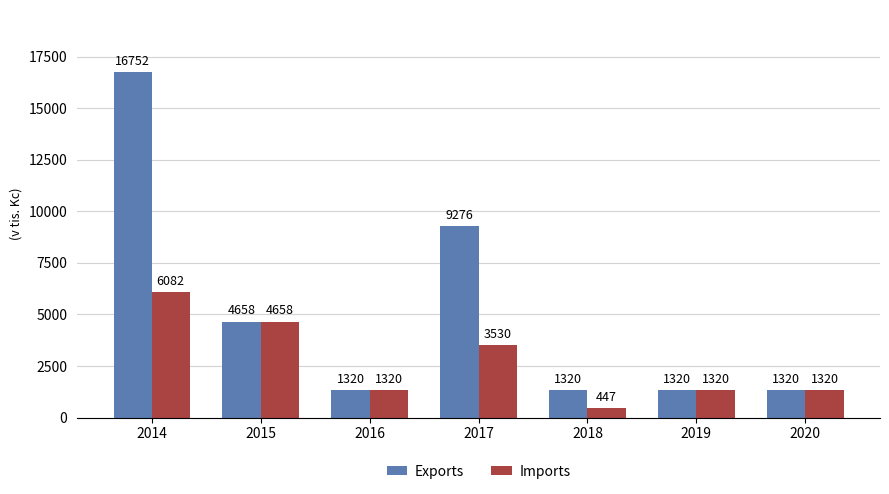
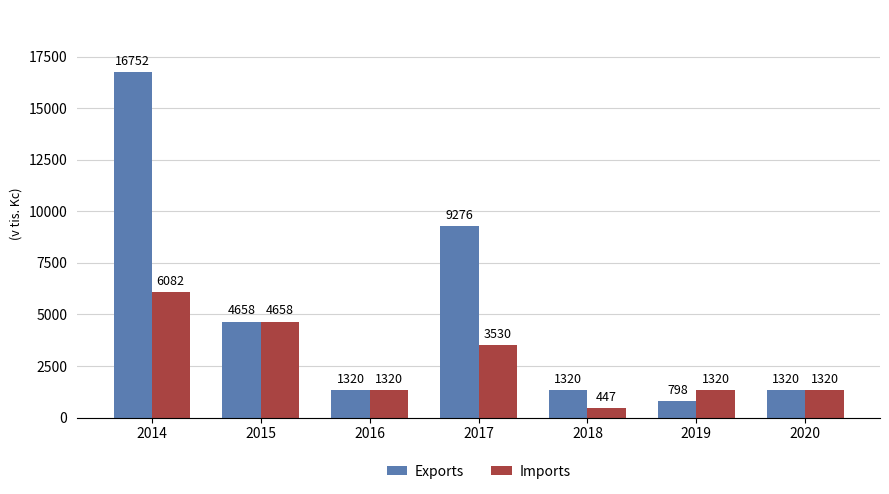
Exports, 2019: 1320 -> 798
